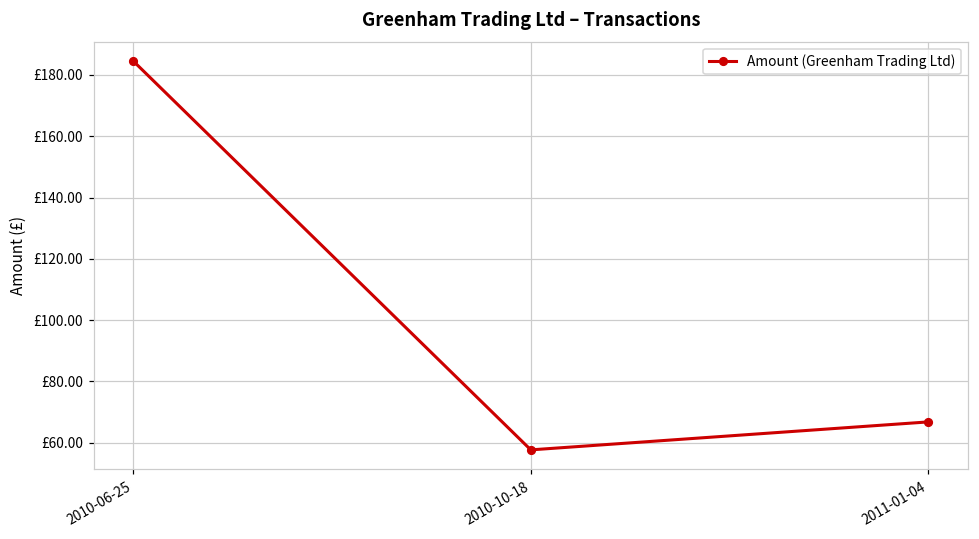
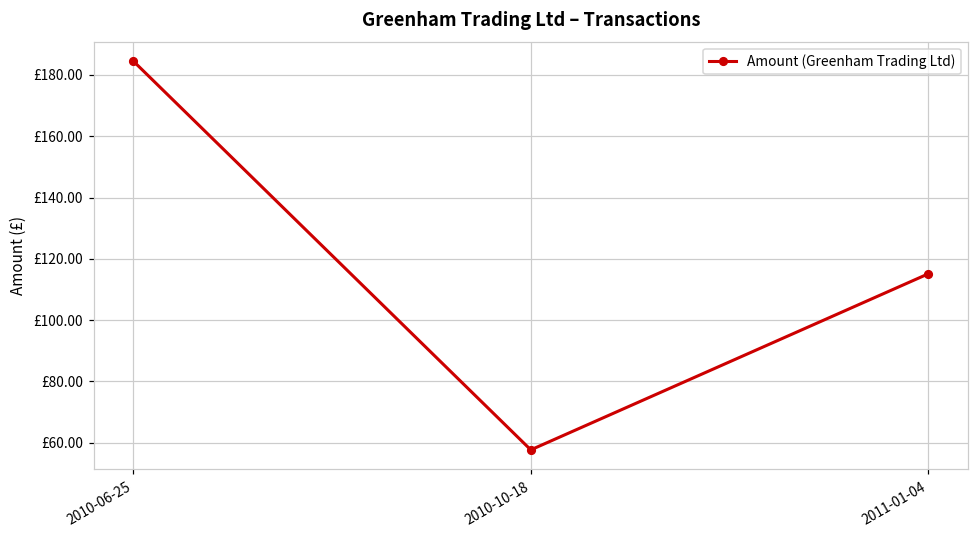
2011-01-04: £67 -> £115
